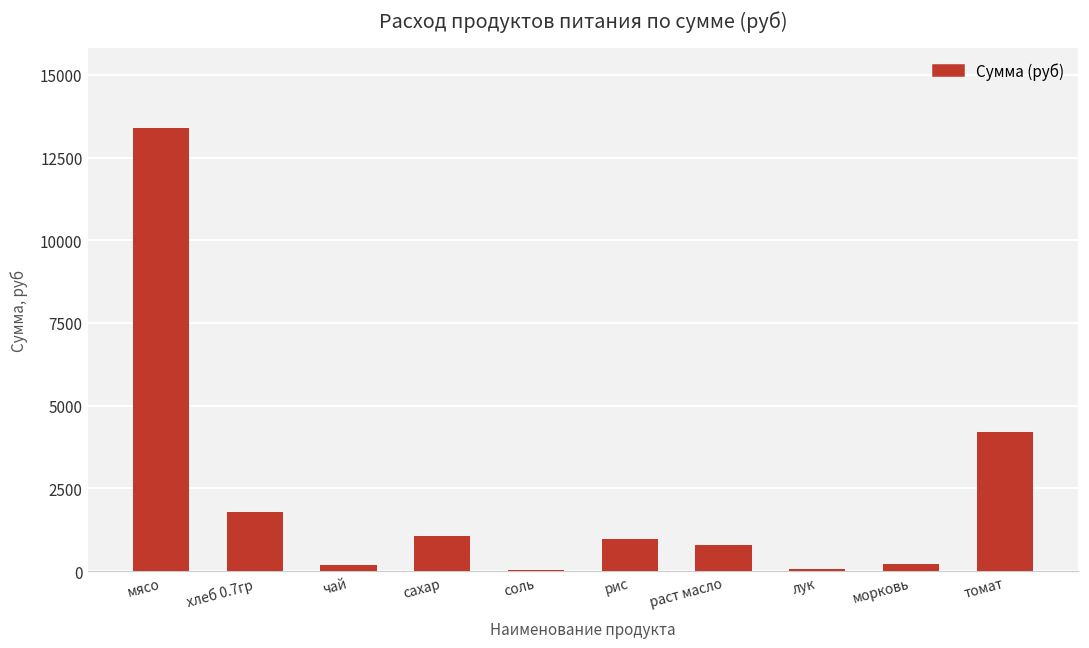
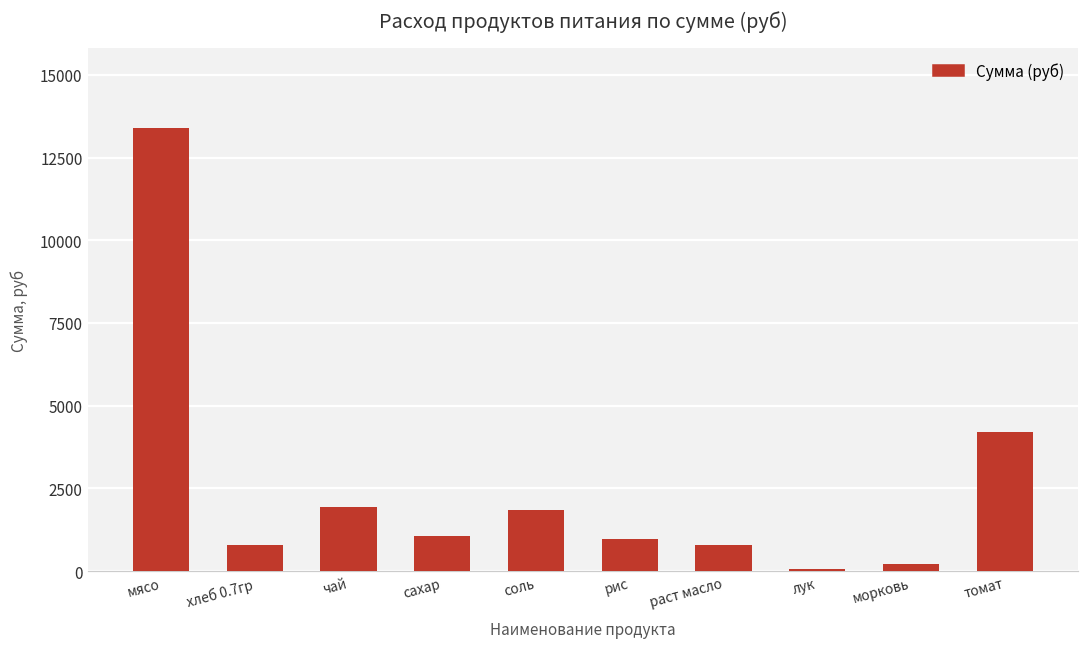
хлеб 0.7гр: 1800 -> 800
чай: 200 -> 1900
соль: 0 -> 1800
